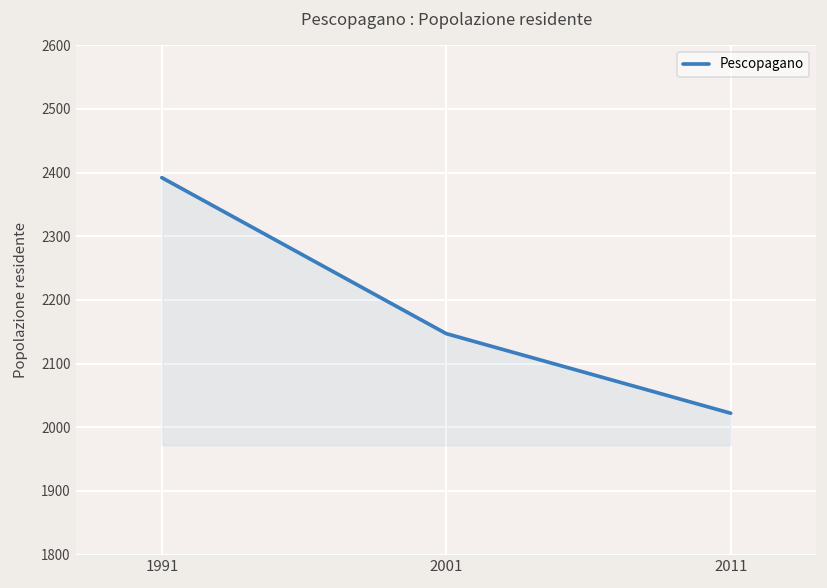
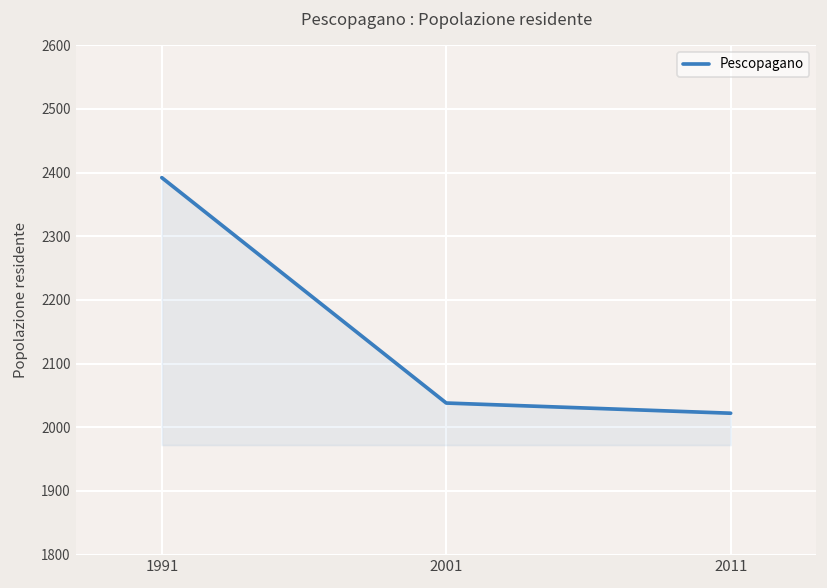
2001: 2150 -> 2040
